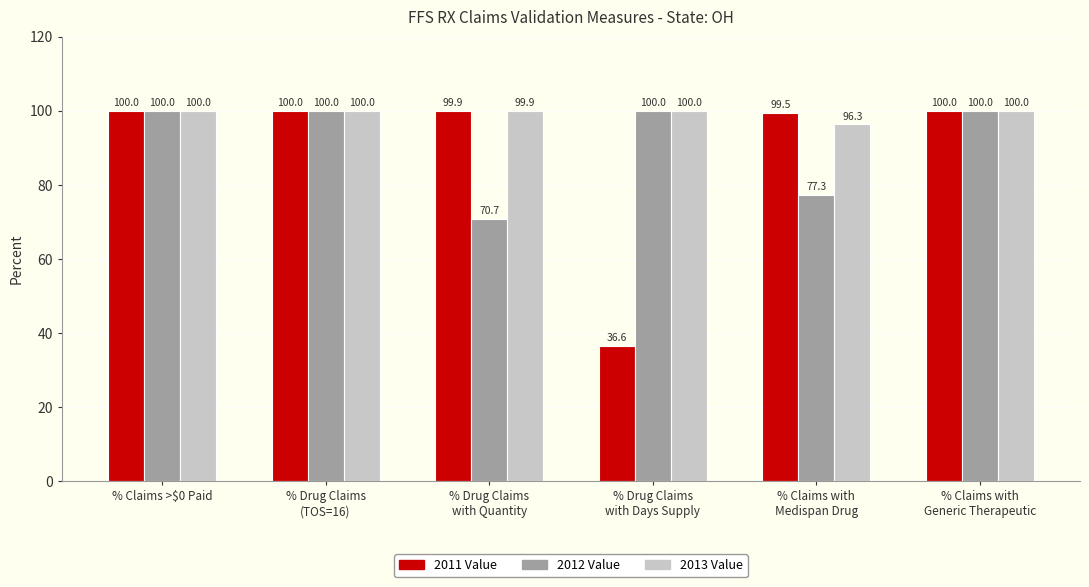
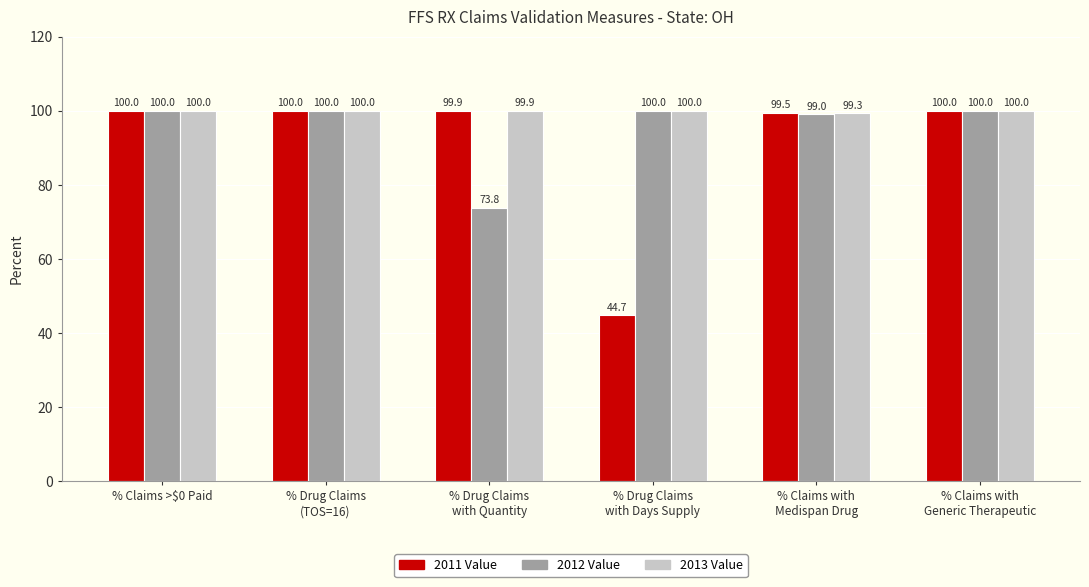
2012 Value, % Drug Claims with Quantity: 70.7 -> 73.8
2011 Value, % Drug Claims with Days Supply: 36.6 -> 44.7
2012 Value, % Claims with Medispan Drug: 77.3 -> 99.0
2013 Value, % Claims with Medispan Drug: 96.3 -> 99.3
